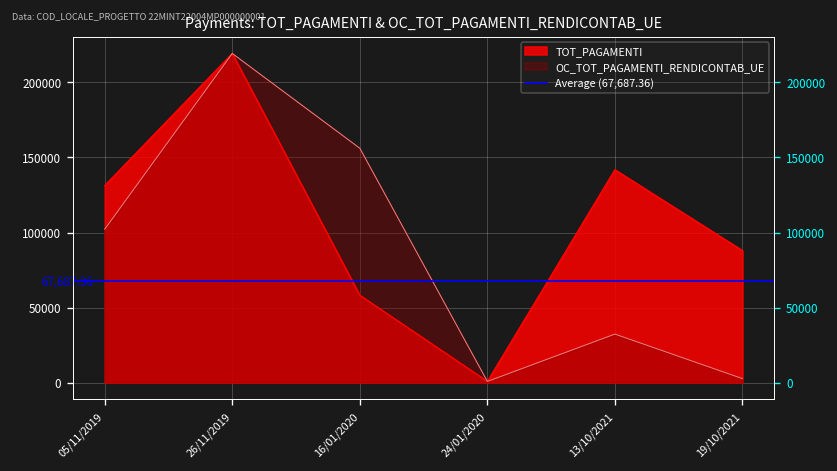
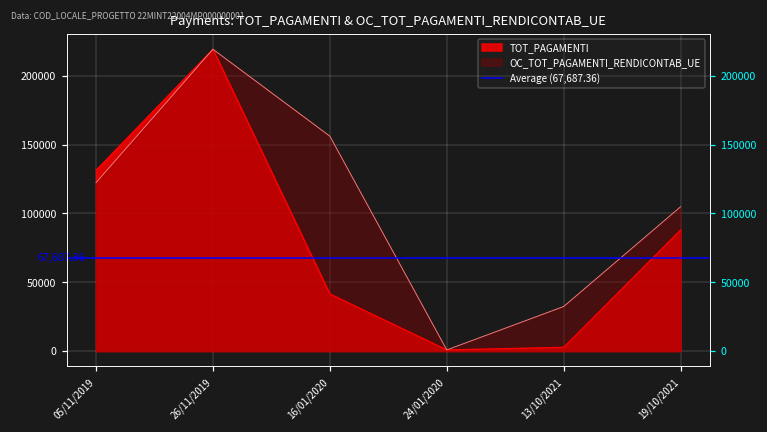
OC_TOT_PAGAMENTI_RENDICONTAB_UE, 05/11/2019: 102000 -> 122000
TOT_PAGAMENTI, 16/01/2020: 58000 -> 41000
TOT_PAGAMENTI, 13/10/2021: 142000 -> 3000
OC_TOT_PAGAMENTI_RENDICONTAB_UE, 19/10/2021: 3000 -> 105000
